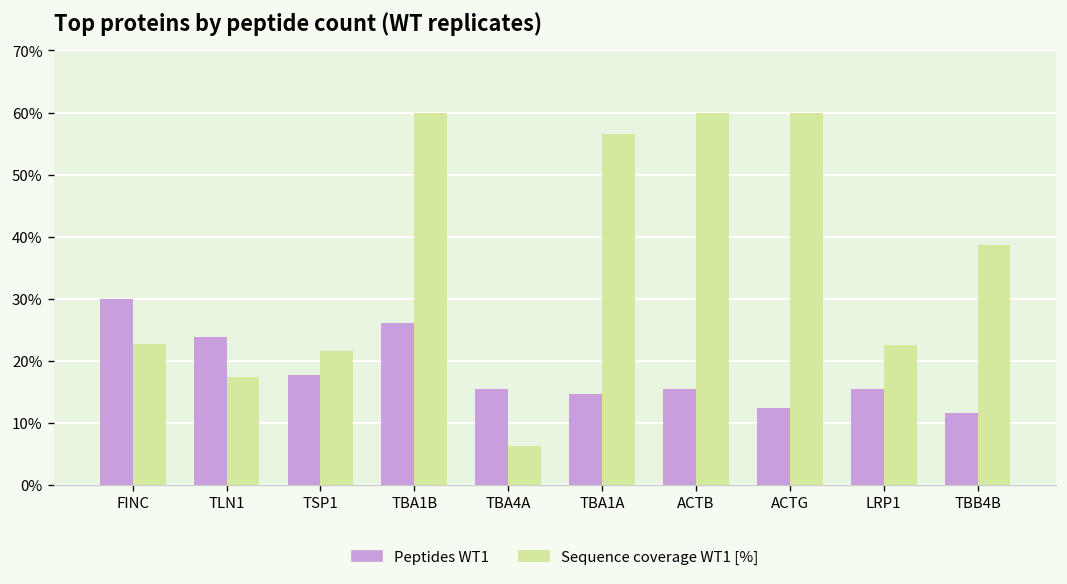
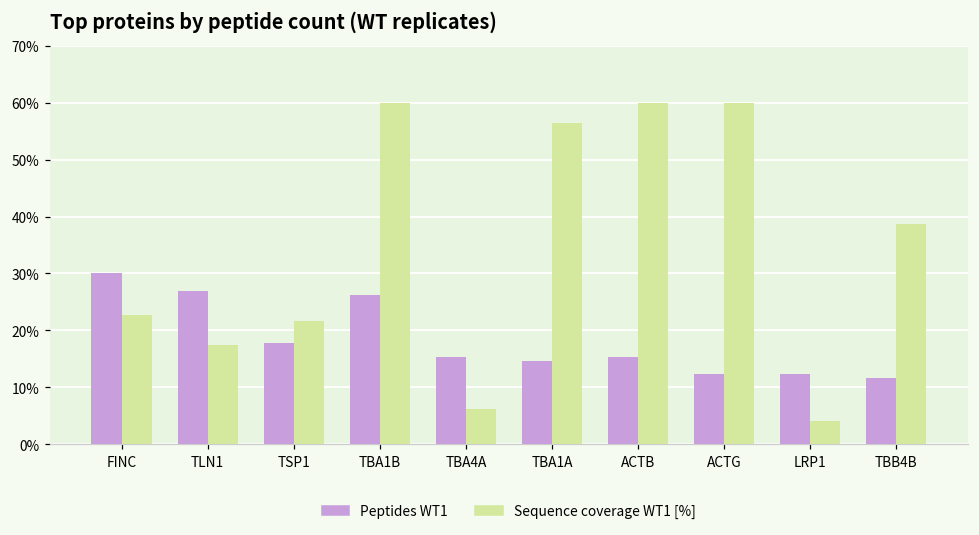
Peptides WT1, TLN1: 24% -> 27%
Peptides WT1, LRP1: 15% -> 12%
Sequence coverage WT1 [%], LRP1: 23% -> 4%
